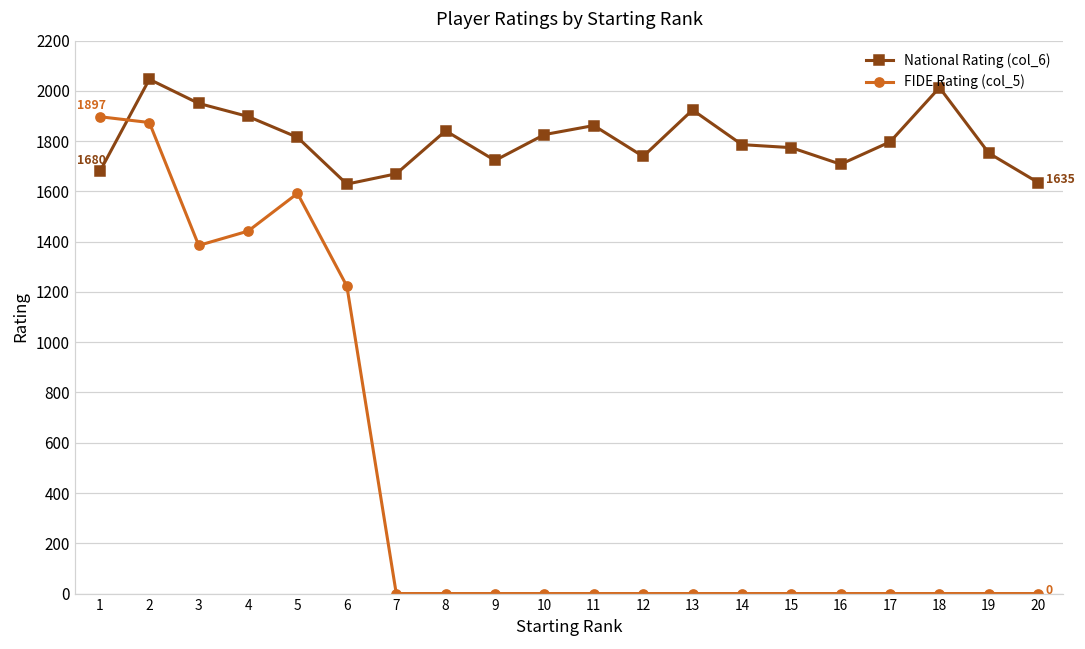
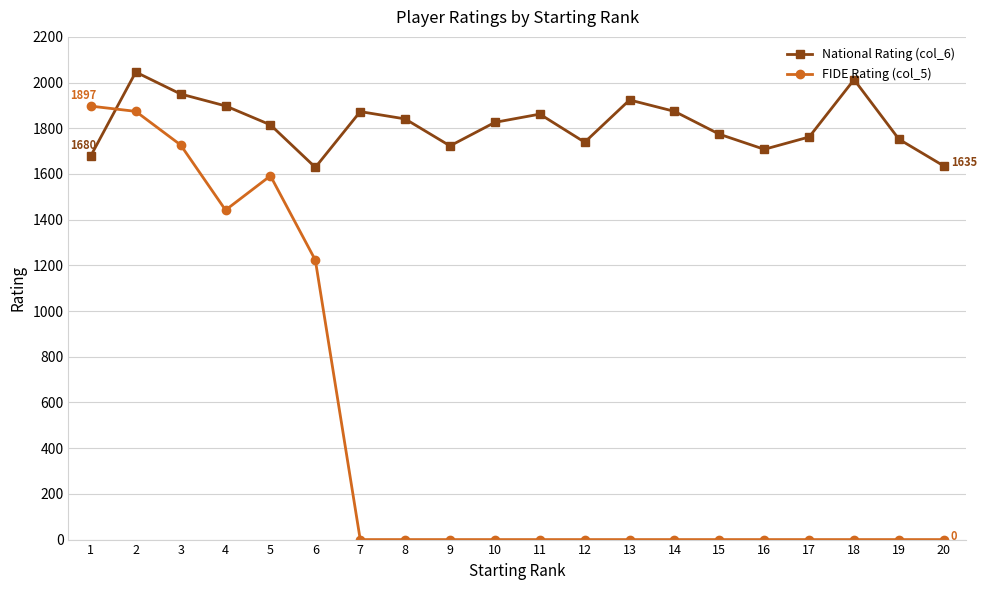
FIDE Rating (col_5), 3: 1390 -> 1730
National Rating (col_6), 7: 1670 -> 1870
National Rating (col_6), 14: 1790 -> 1870
National Rating (col_6), 17: 1800 -> 1760
